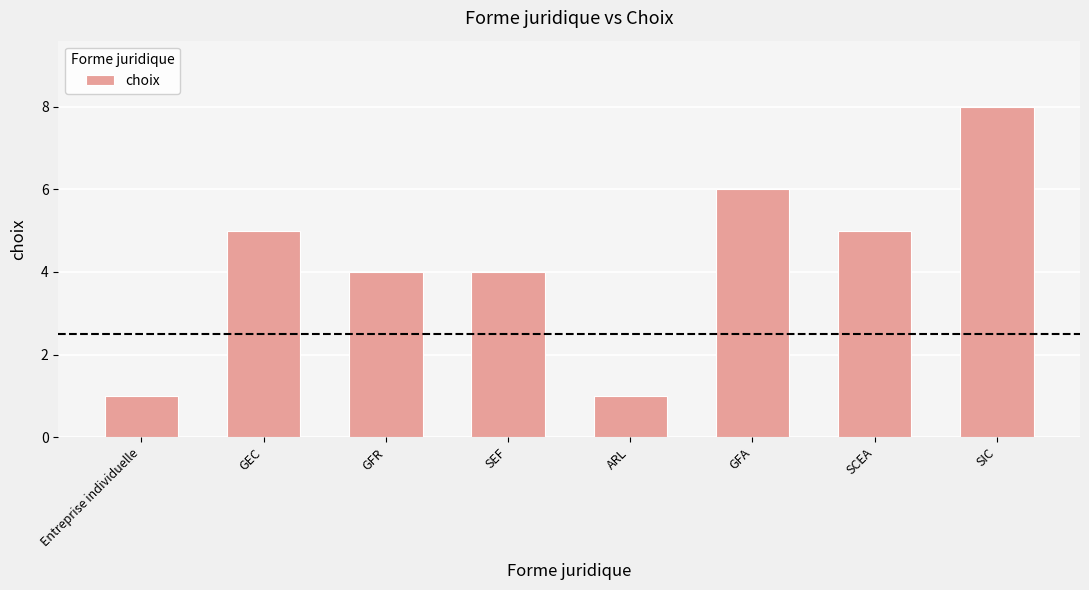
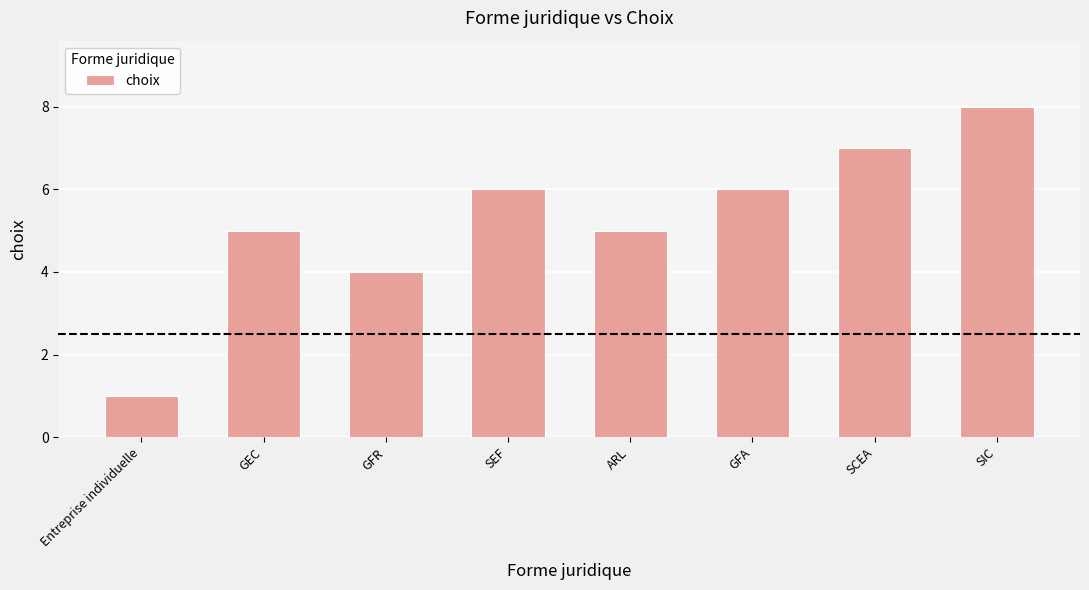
SEF: 4 -> 6
ARL: 1 -> 5
SCEA: 5 -> 7
